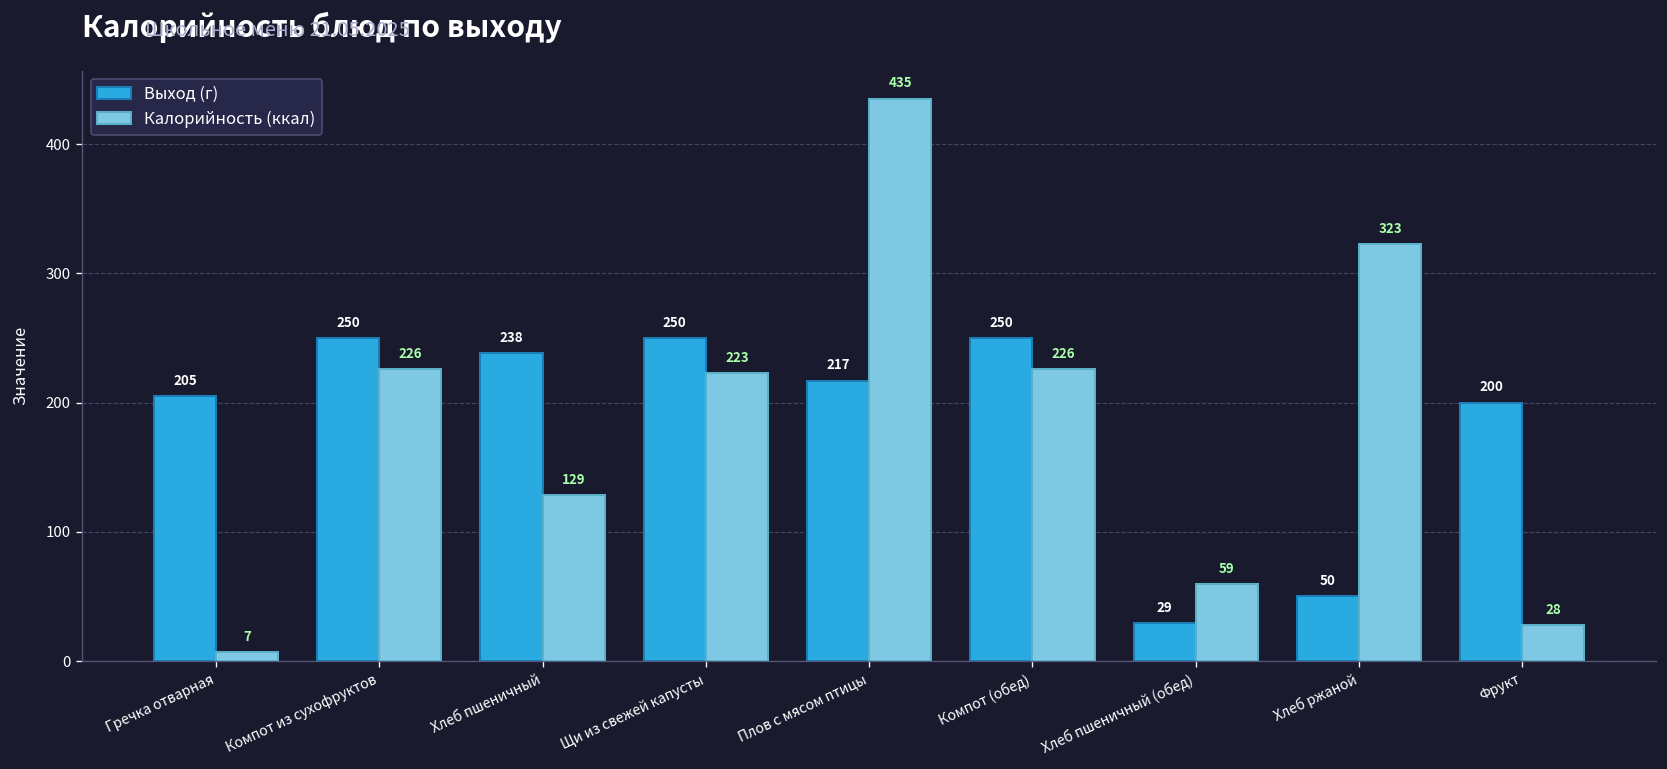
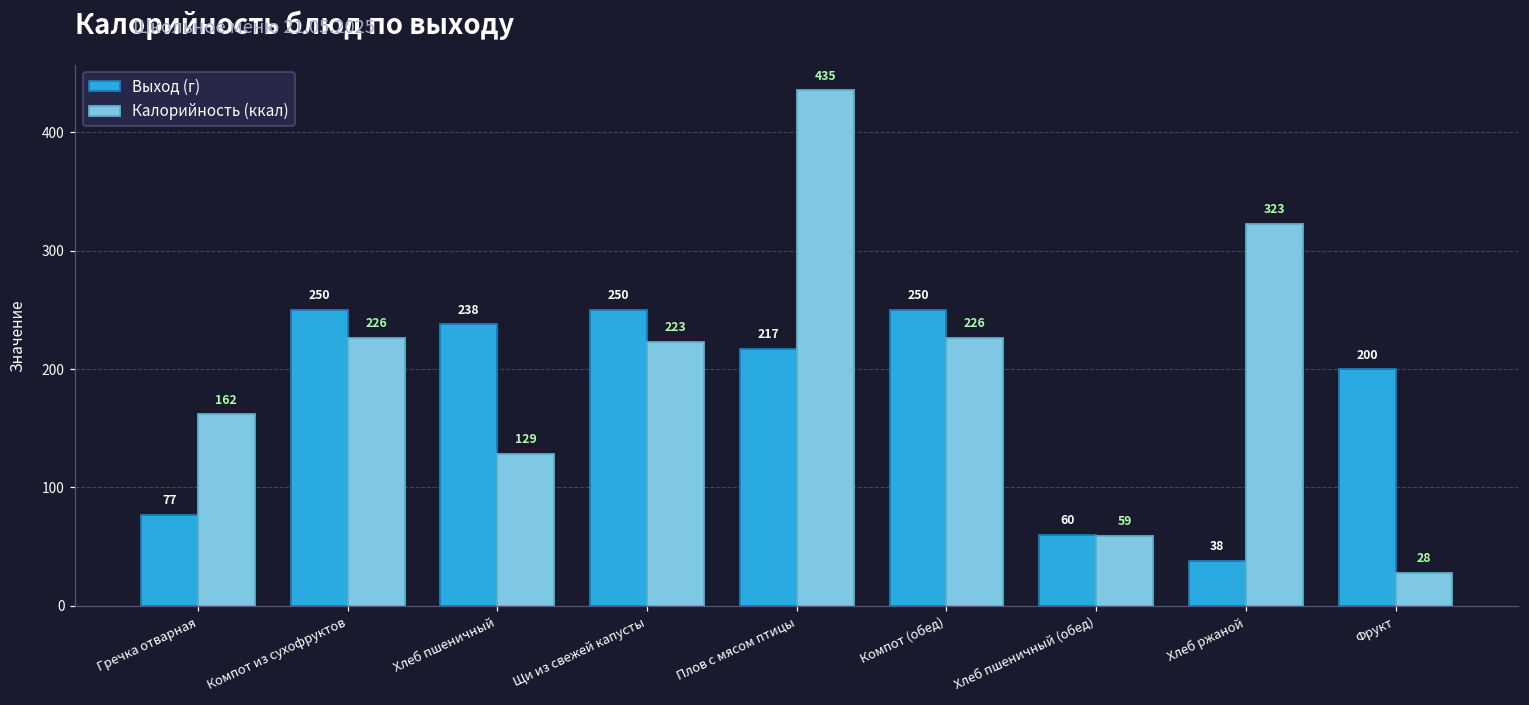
Выход (г), Гречка отварная: 205 -> 77
Калорийность (ккал), Гречка отварная: 7 -> 162
Выход (г), Хлеб пшеничный (обед): 29 -> 60
Выход (г), Хлеб ржаной: 50 -> 38
